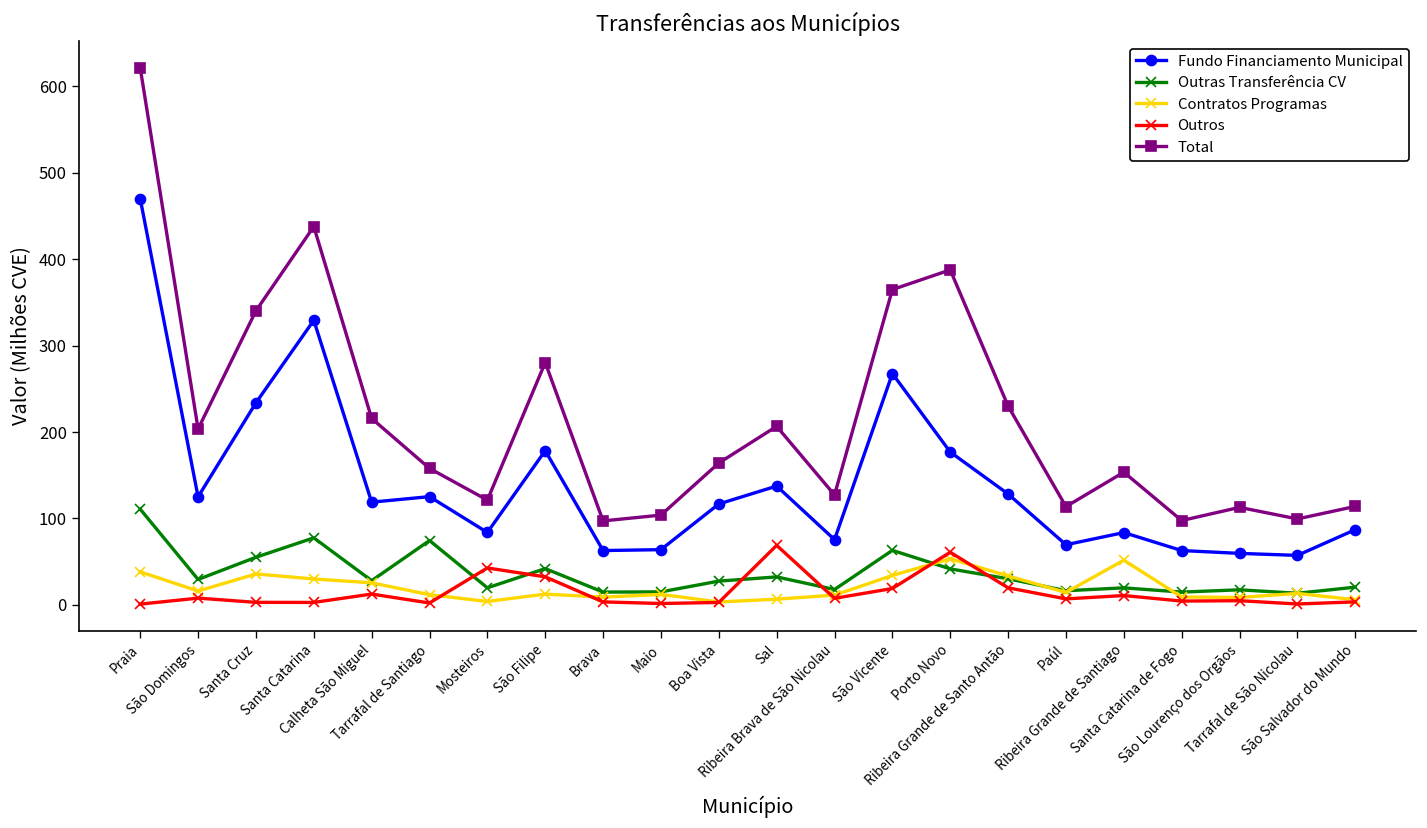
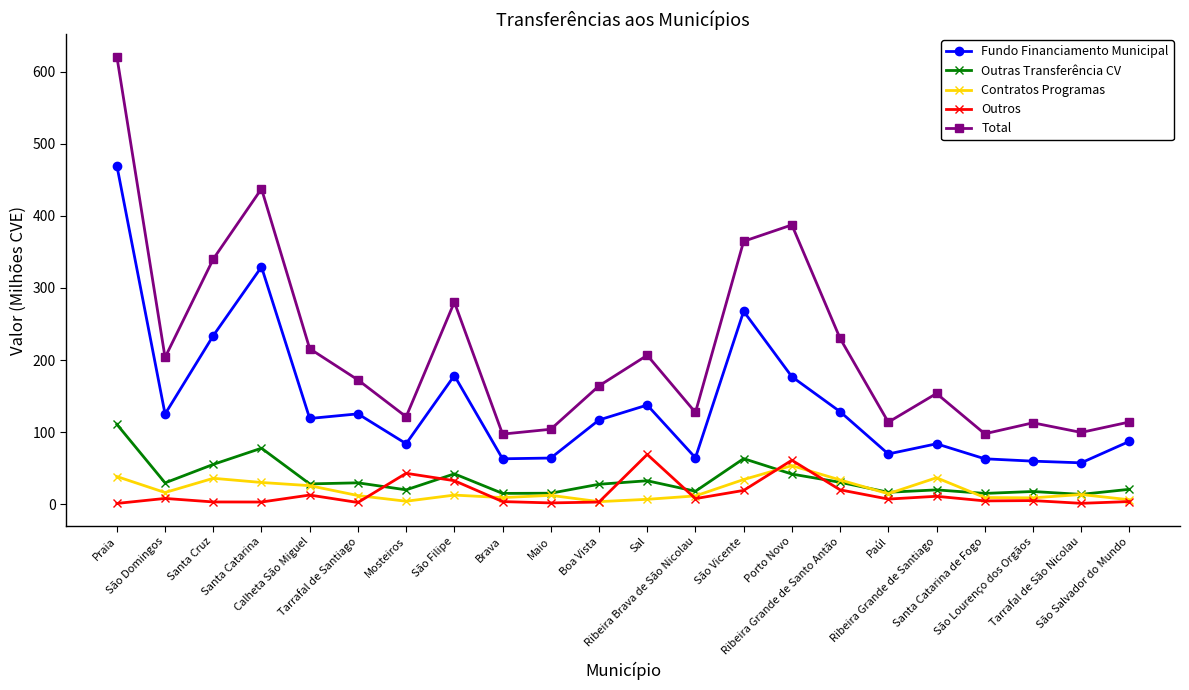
Outras Transferência CV, Tarrafal de Santiago: 70 -> 30
Total, Tarrafal de Santiago: 160 -> 170
Fundo Financiamento Municipal, Ribeira Brava de São Nicolau: 80 -> 60
Contratos Programas, Ribeira Grande de Santiago: 50 -> 40
